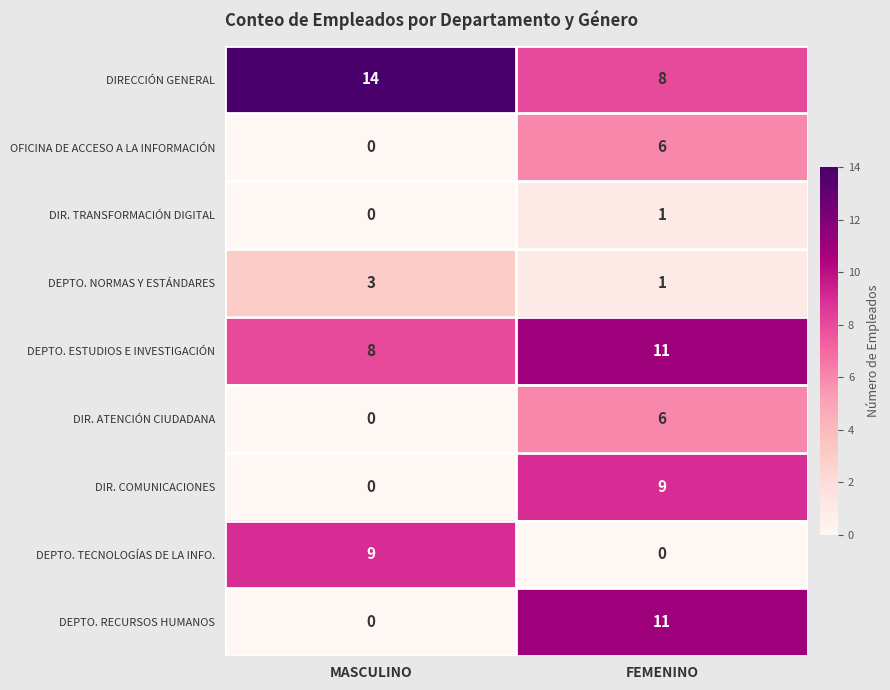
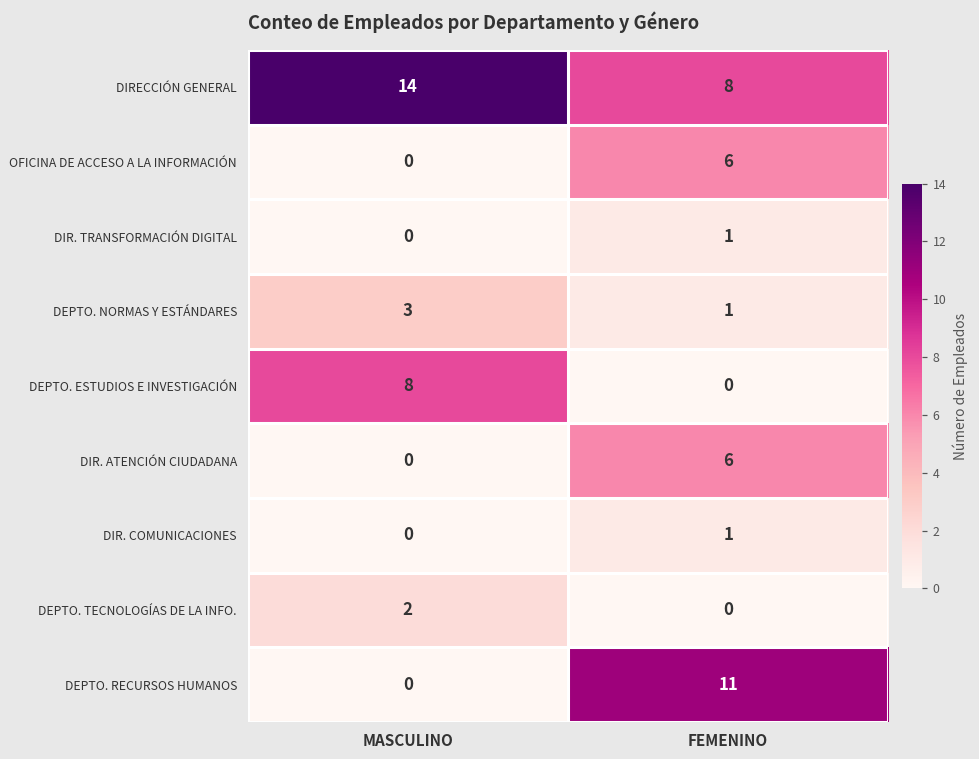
DEPTO. ESTUDIOS E INVESTIGACIÓN, FEMENINO: 11 -> 0
DIR. COMUNICACIONES, FEMENINO: 9 -> 1
DEPTO. TECNOLOGÍAS DE LA INFO., MASCULINO: 9 -> 2
